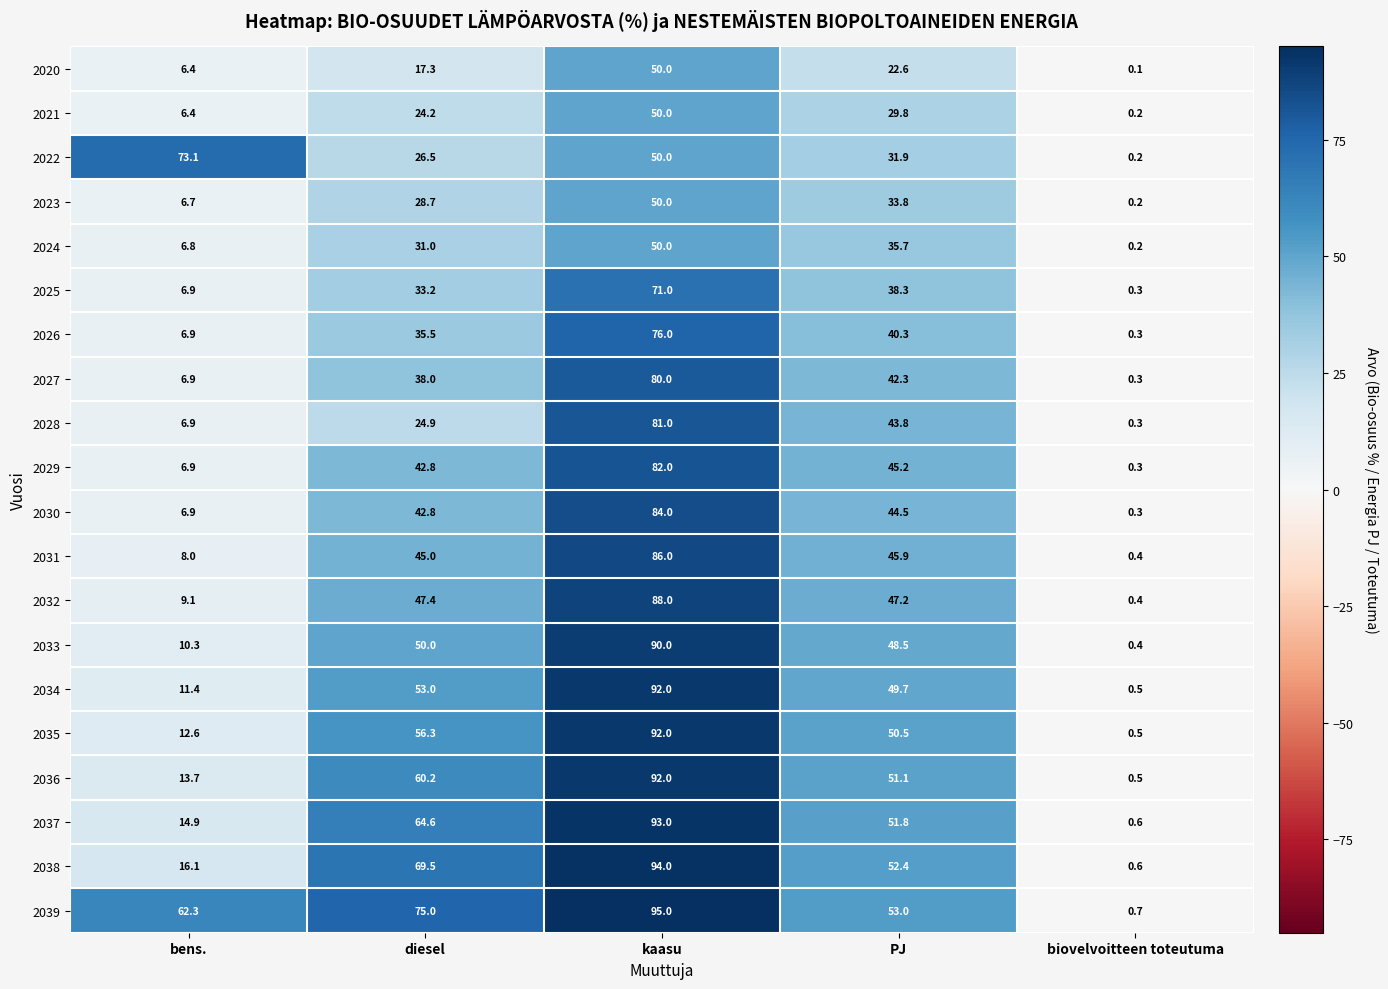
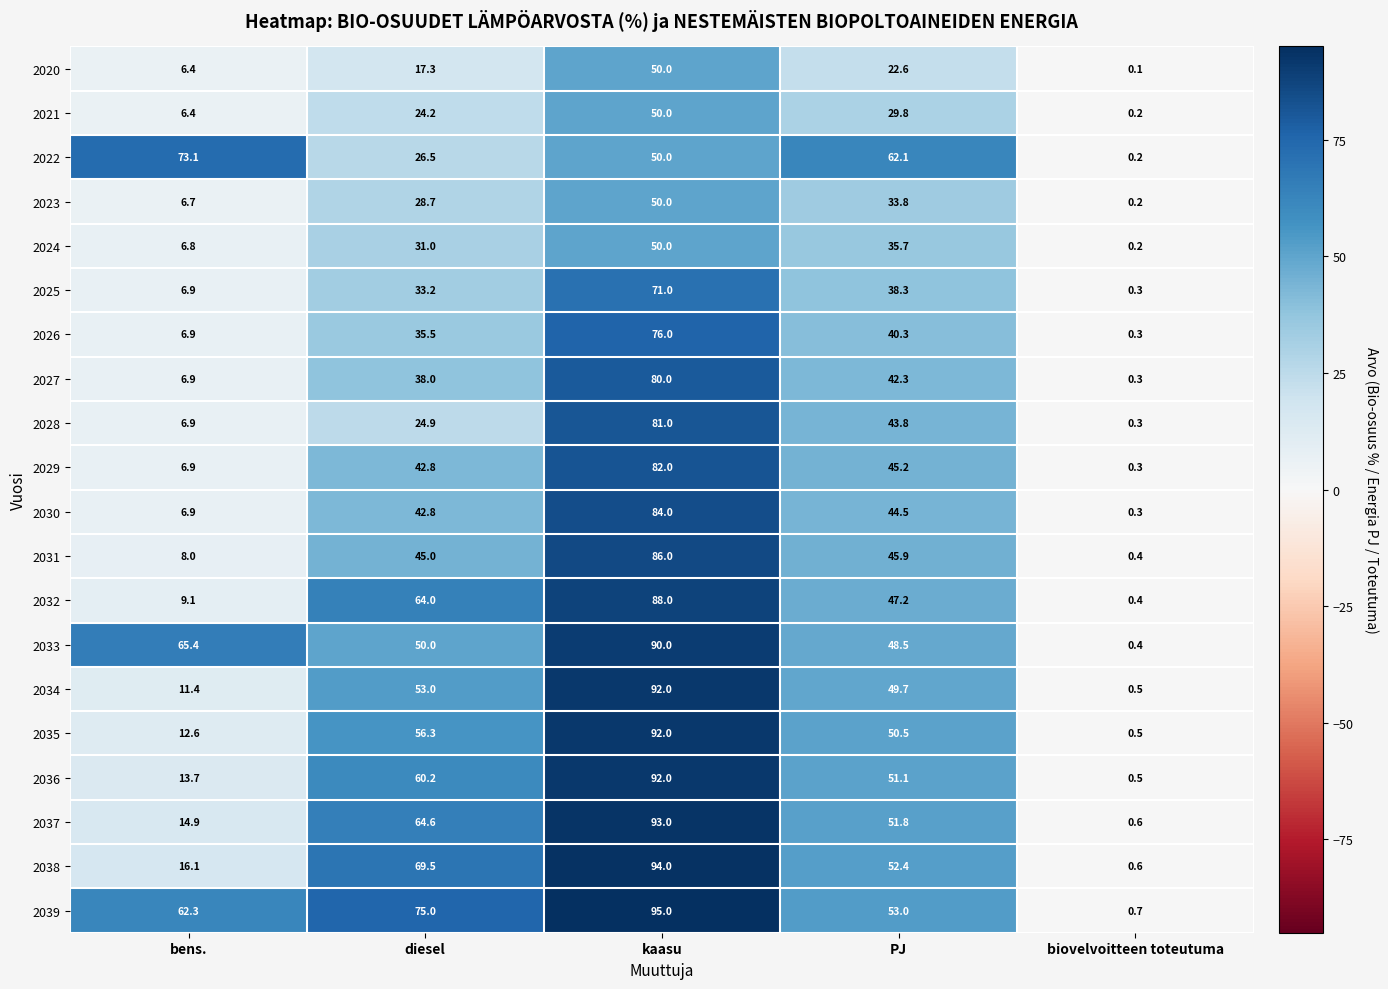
2022, PJ: 31.9 -> 62.1
2032, diesel: 47.4 -> 64.0
2033, bens.: 10.3 -> 65.4
